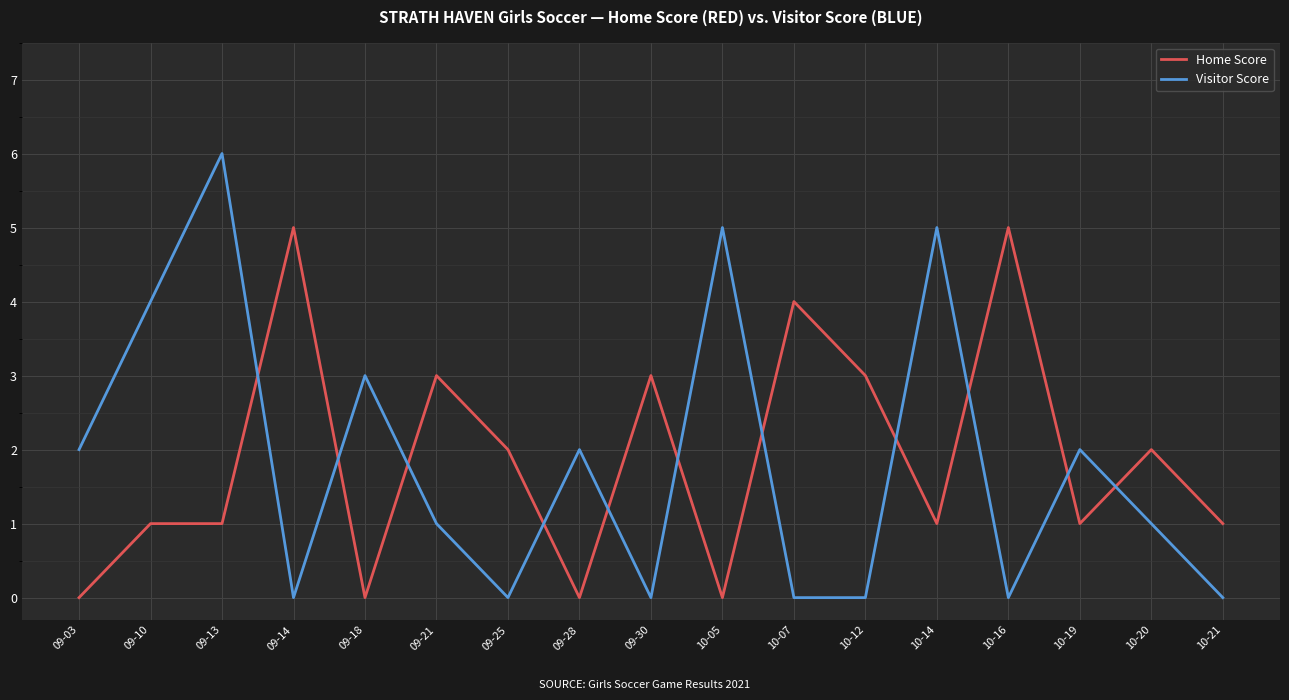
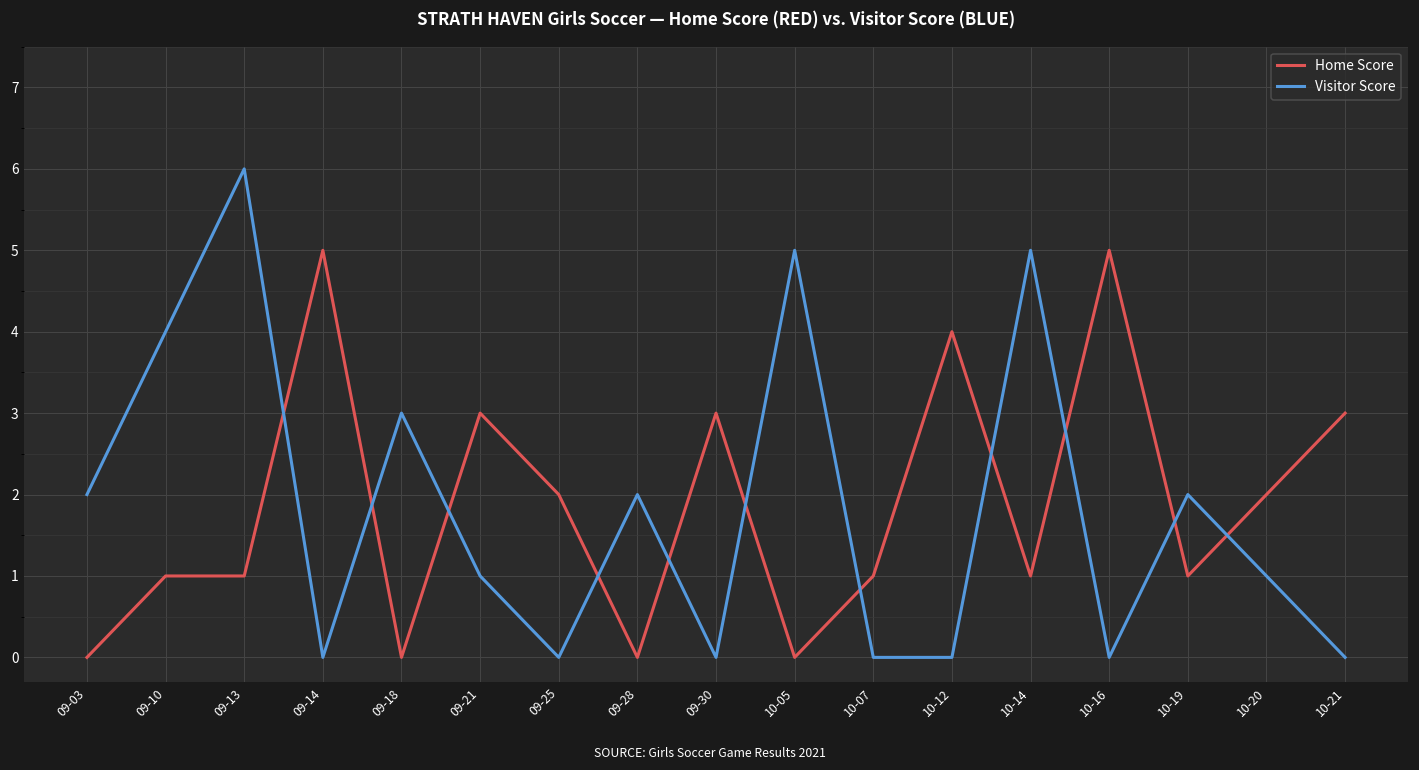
Home Score, 10-07: 4 -> 1
Home Score, 10-12: 3 -> 4
Home Score, 10-21: 1 -> 3
